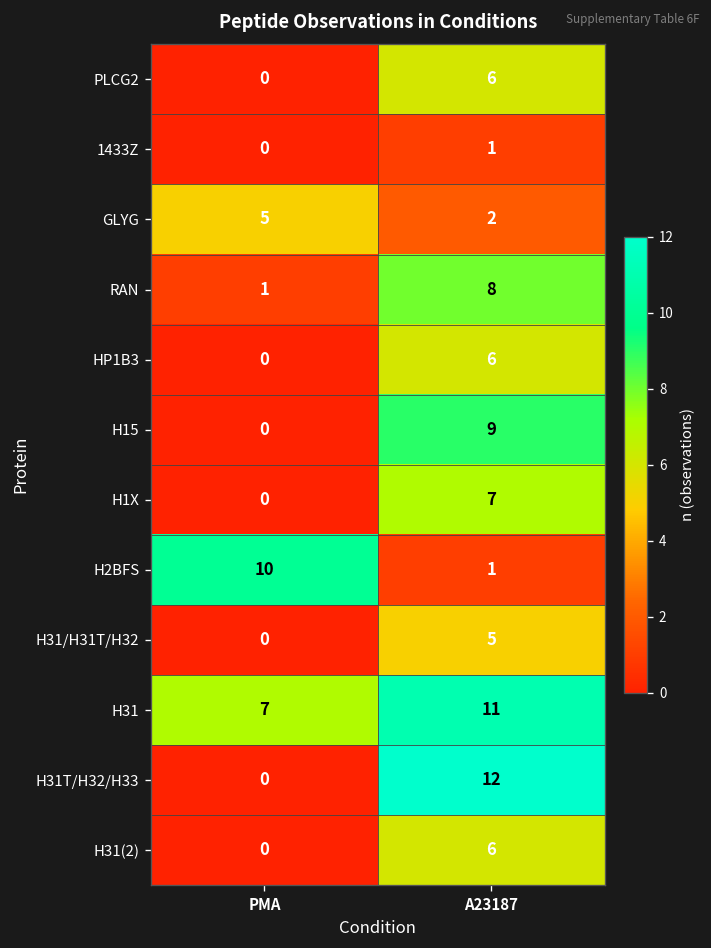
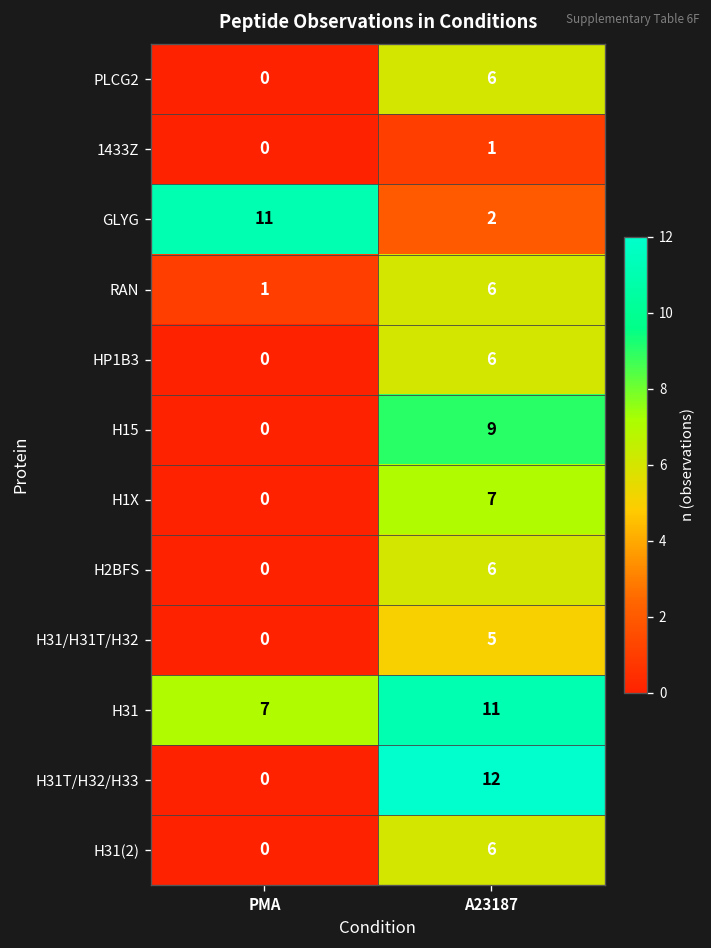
GLYG, PMA: 5 -> 11
RAN, A23187: 8 -> 6
H2BFS, PMA: 10 -> 0
H2BFS, A23187: 1 -> 6
